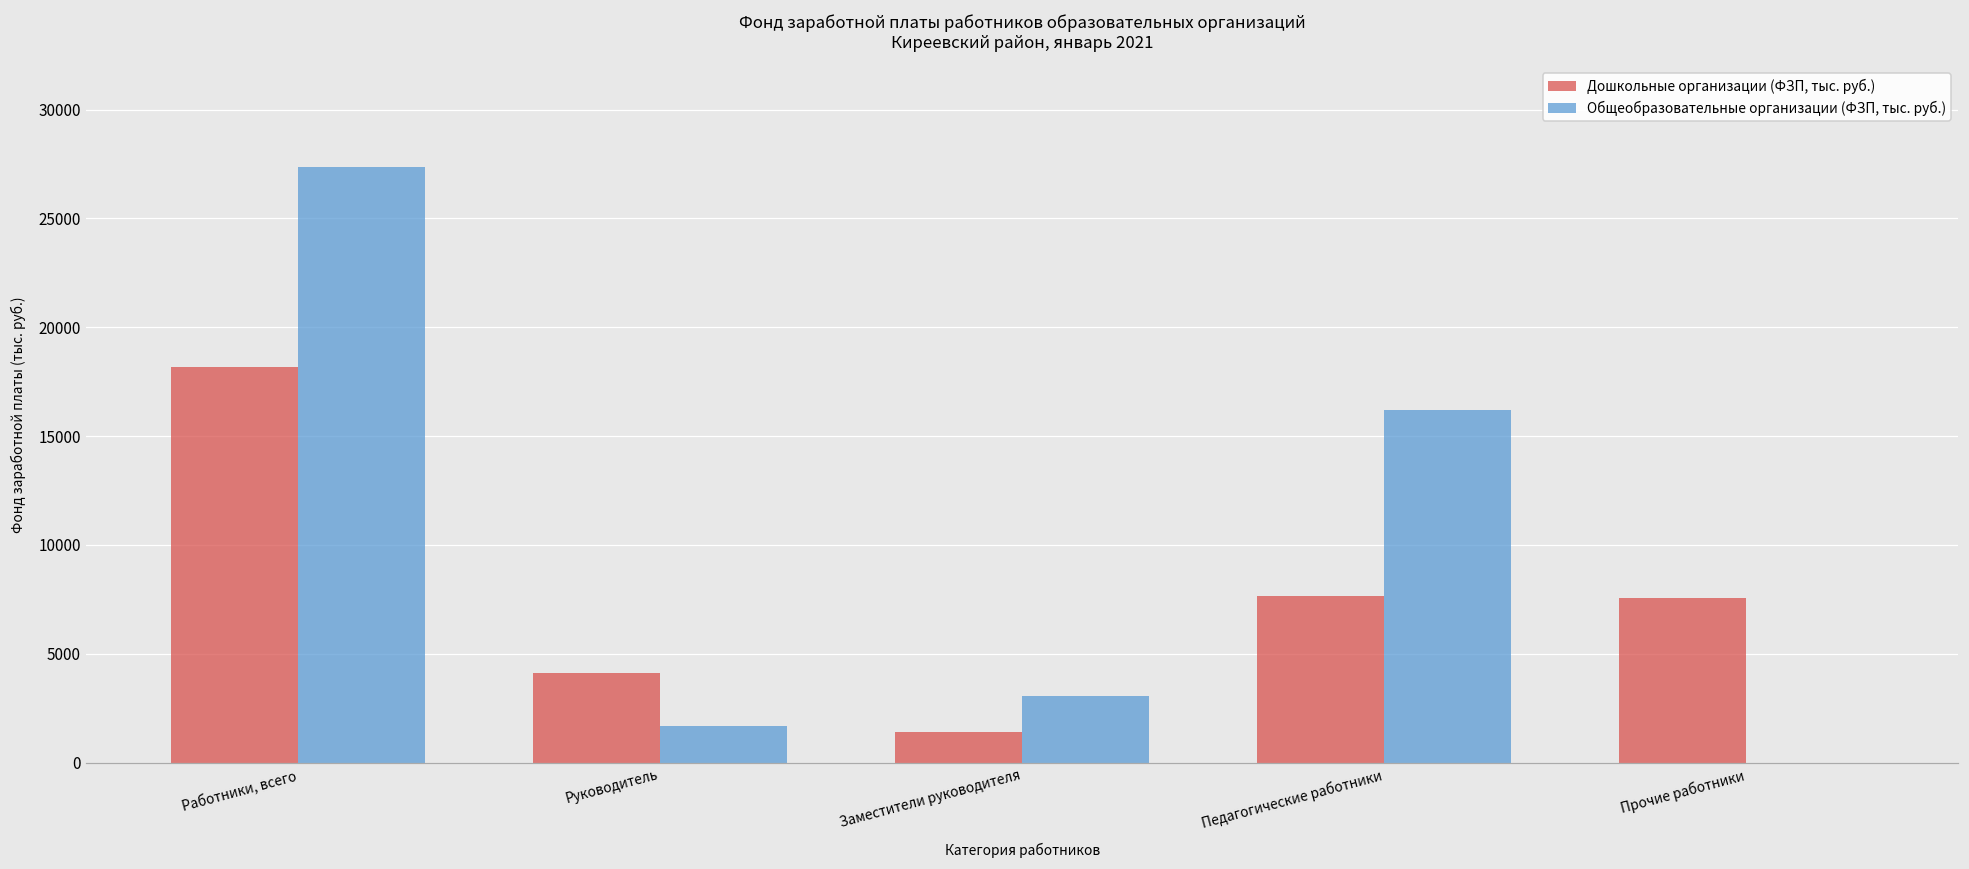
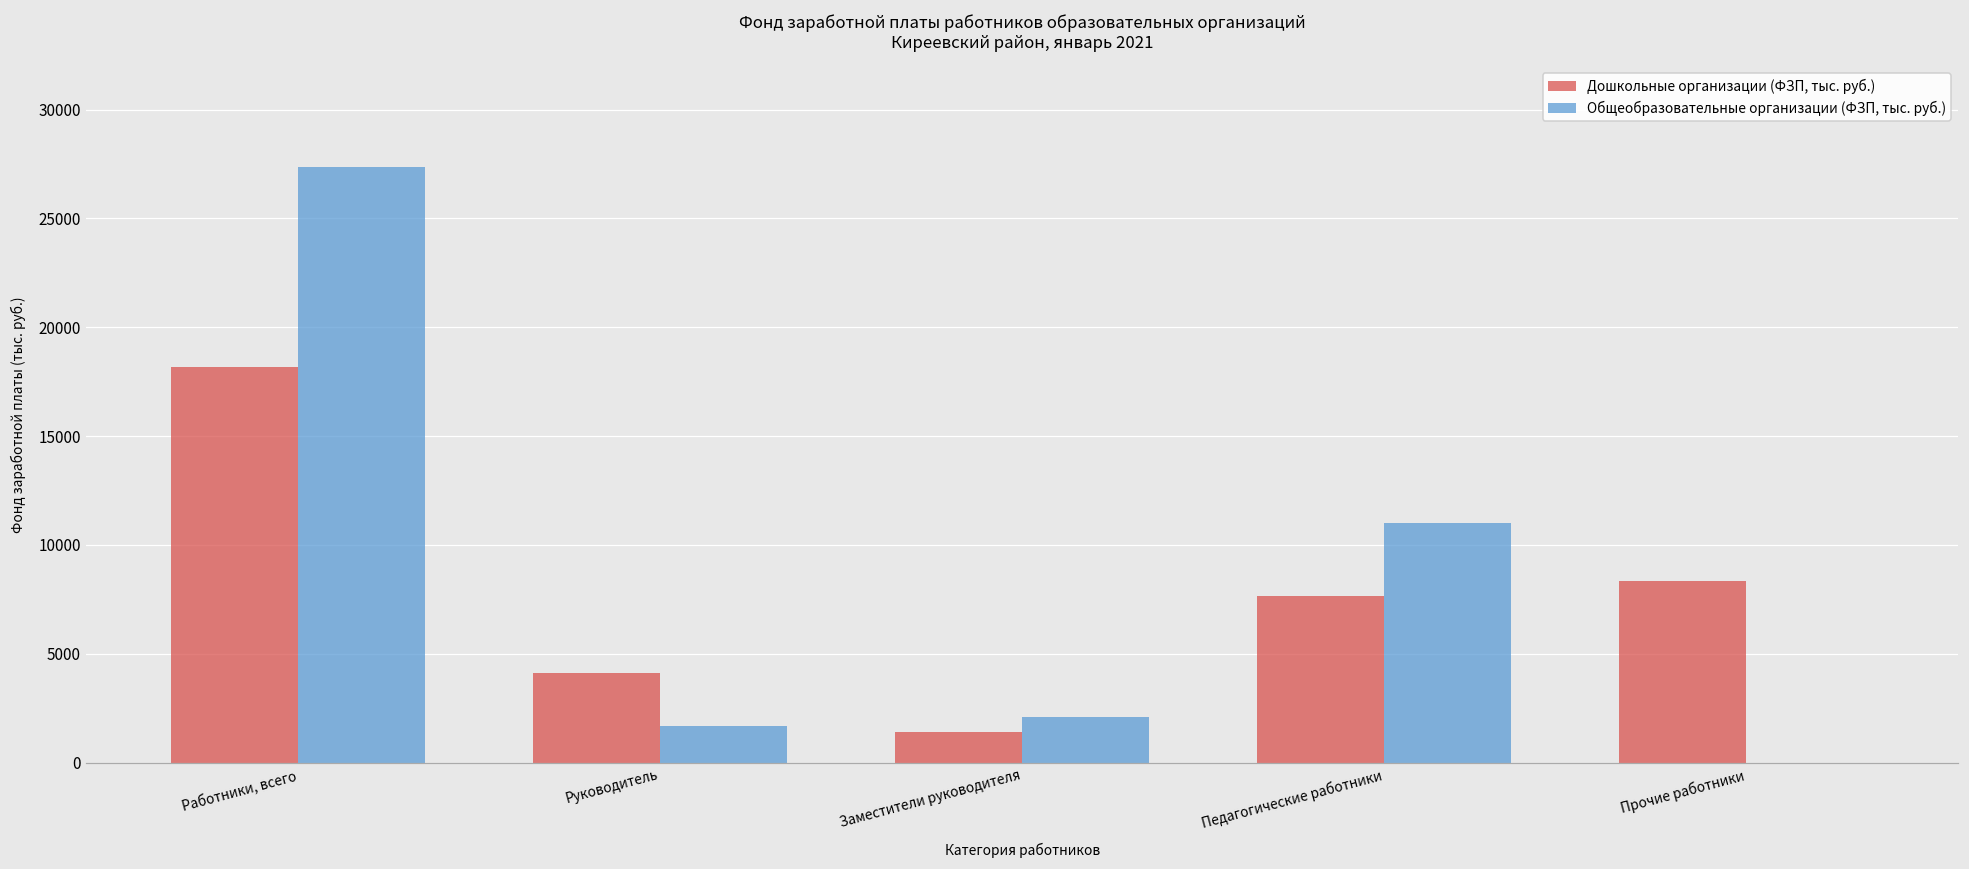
Общеобразовательные организации (ФЗП, тыс. руб.), Заместители руководителя: 3100 -> 2100
Общеобразовательные организации (ФЗП, тыс. руб.), Педагогические работники: 16200 -> 11000
Дошкольные организации (ФЗП, тыс. руб.), Прочие работники: 7600 -> 8300
